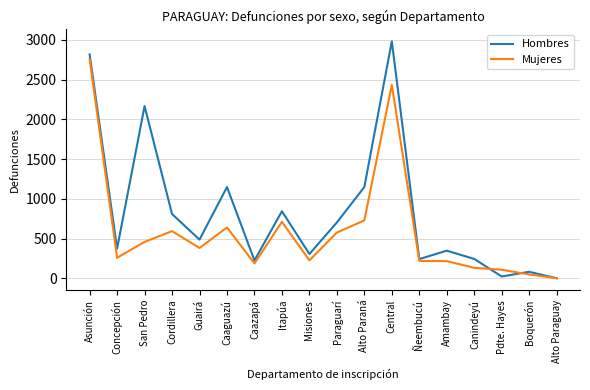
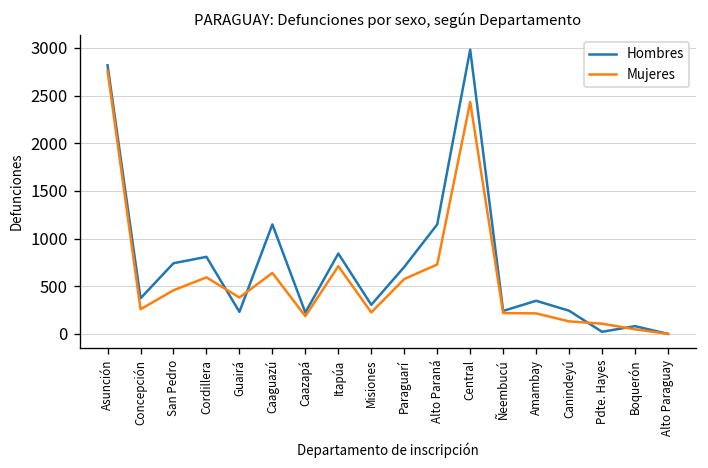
Hombres, San Pedro: 2200 -> 700
Hombres, Guairá: 500 -> 200
